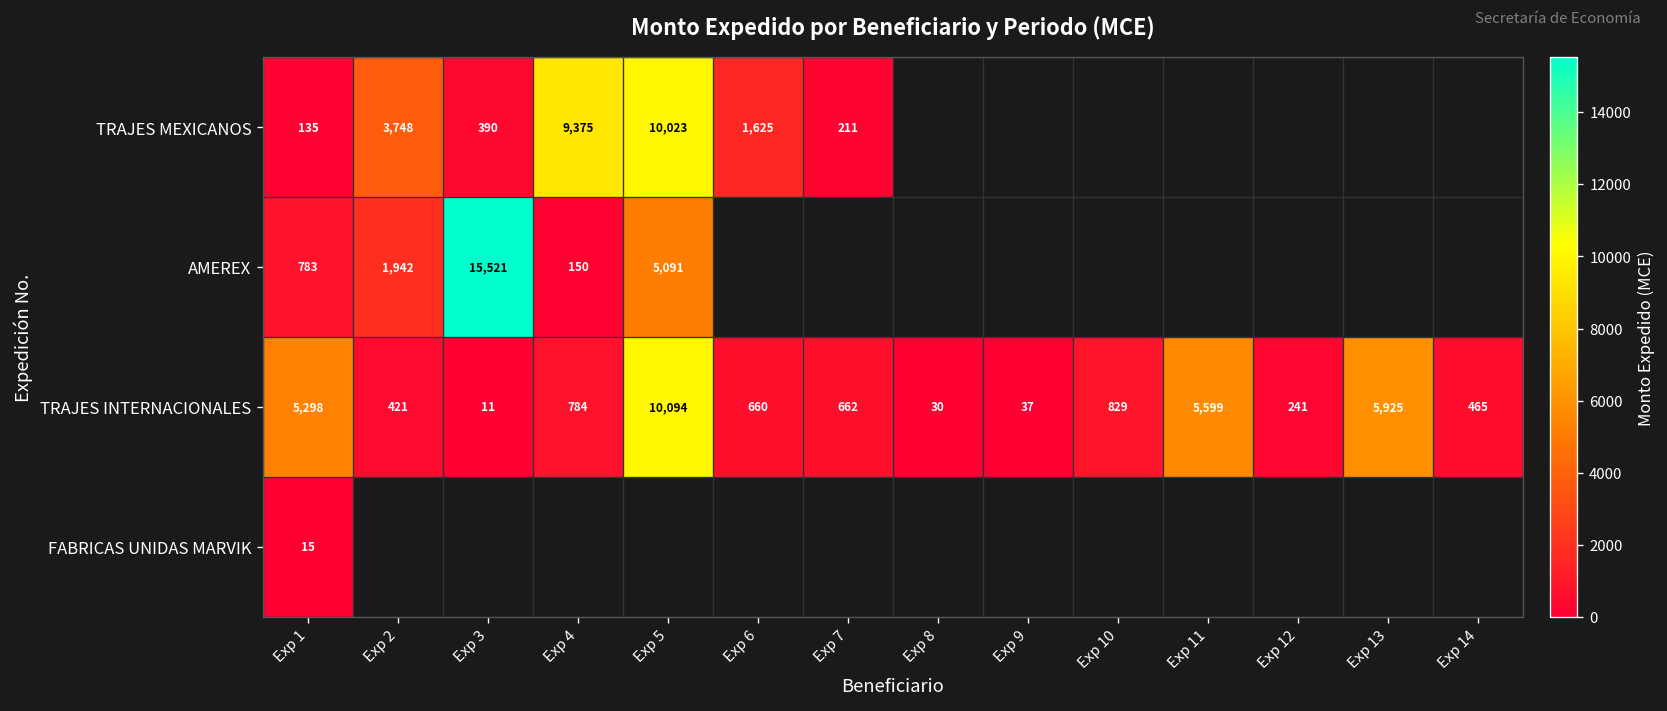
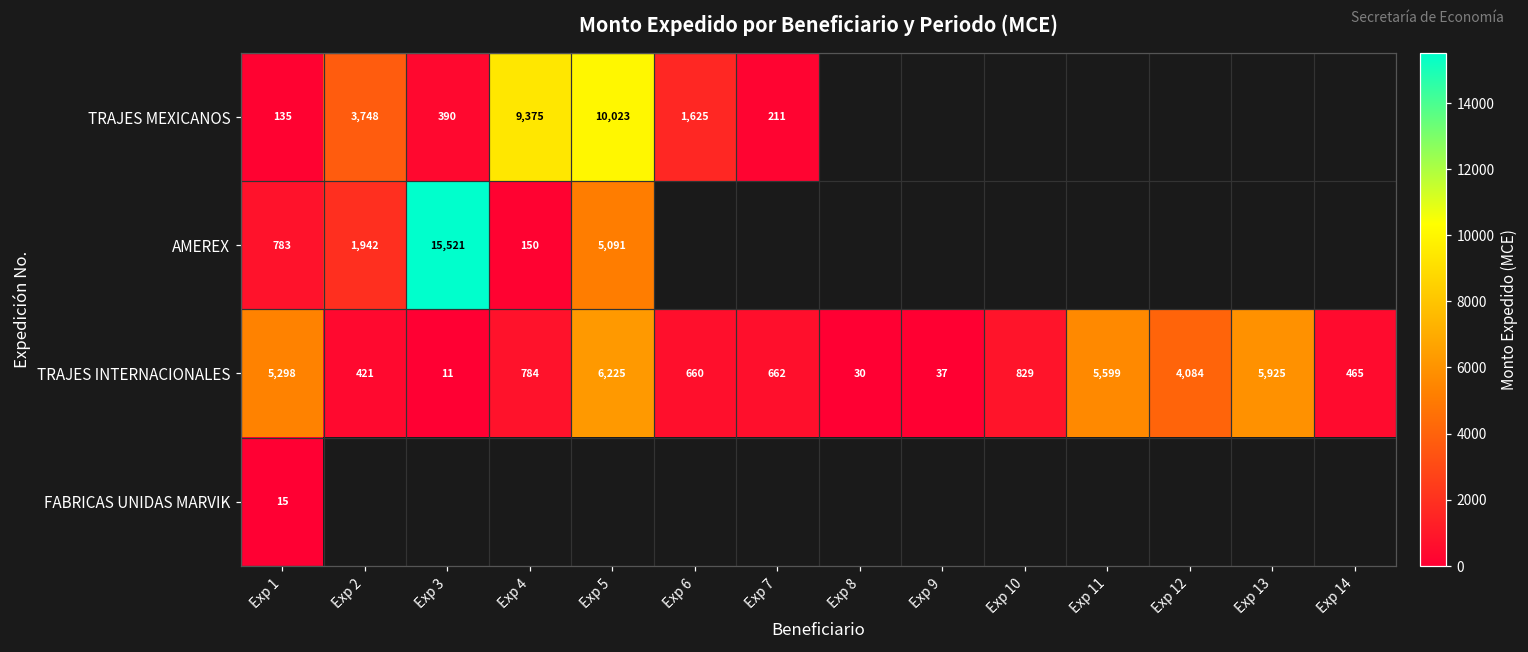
TRAJES INTERNACIONALES, Exp 5: 10,094 -> 6,225
TRAJES INTERNACIONALES, Exp 12: 241 -> 4,084
